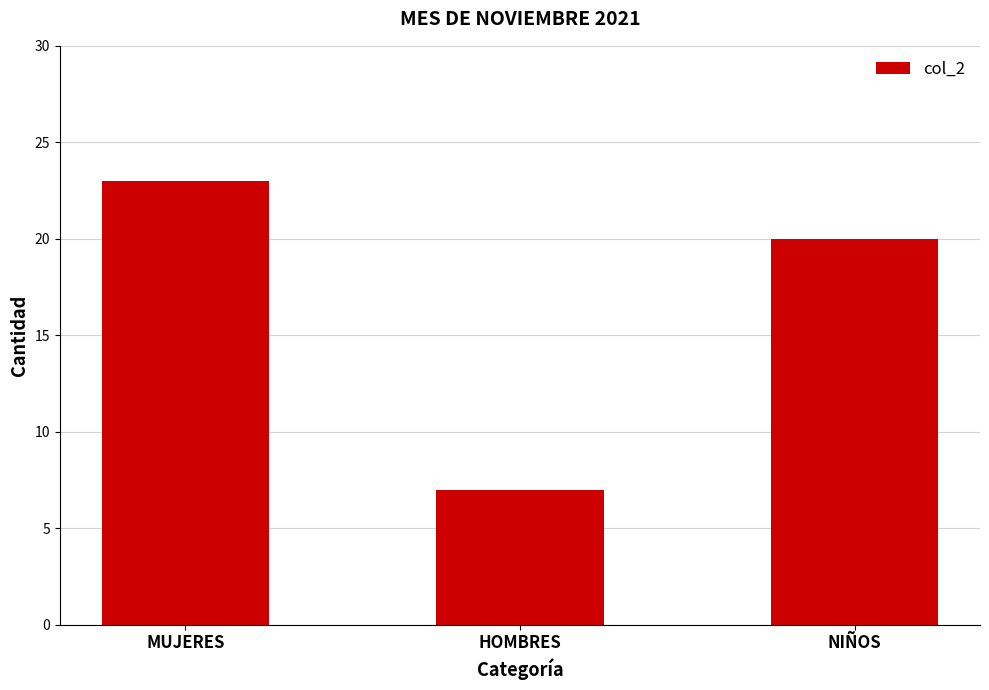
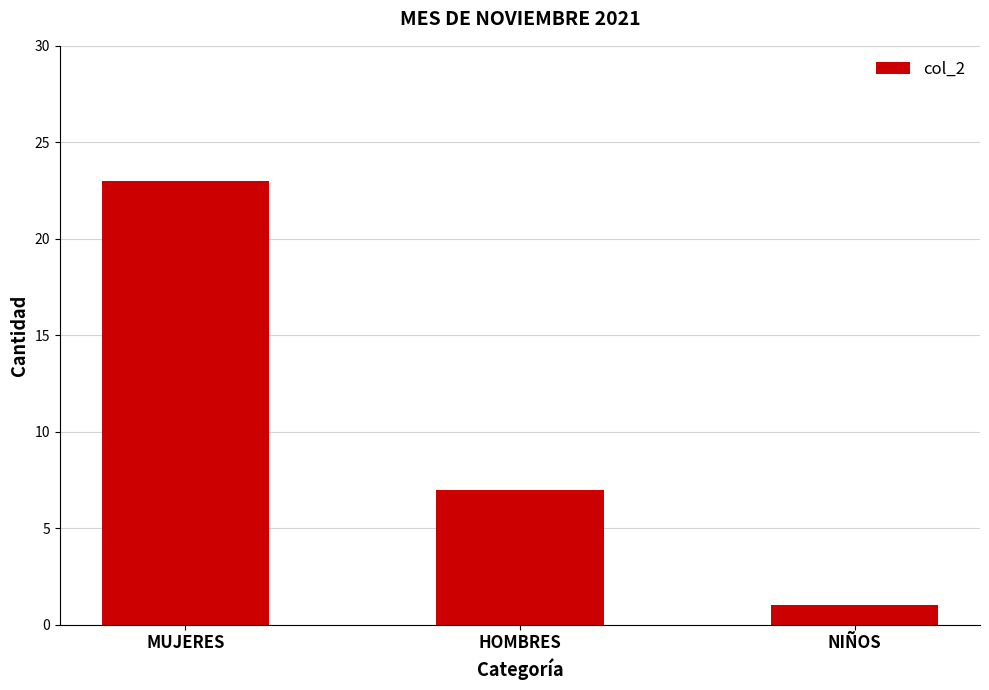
NIÑOS: 20 -> 1
